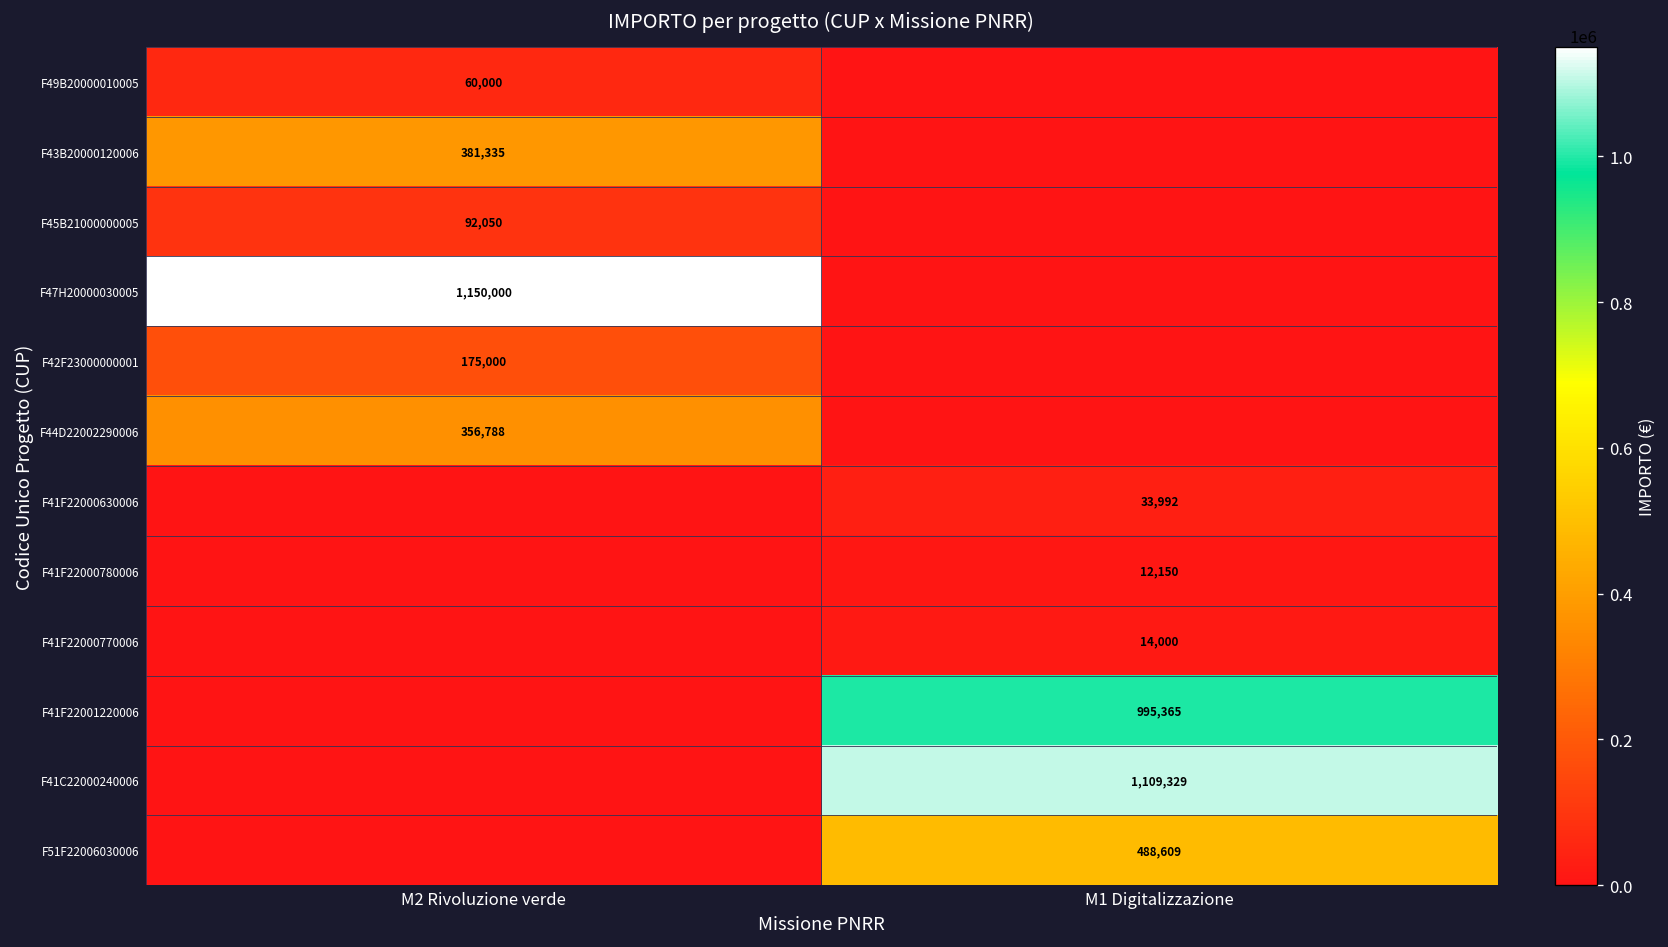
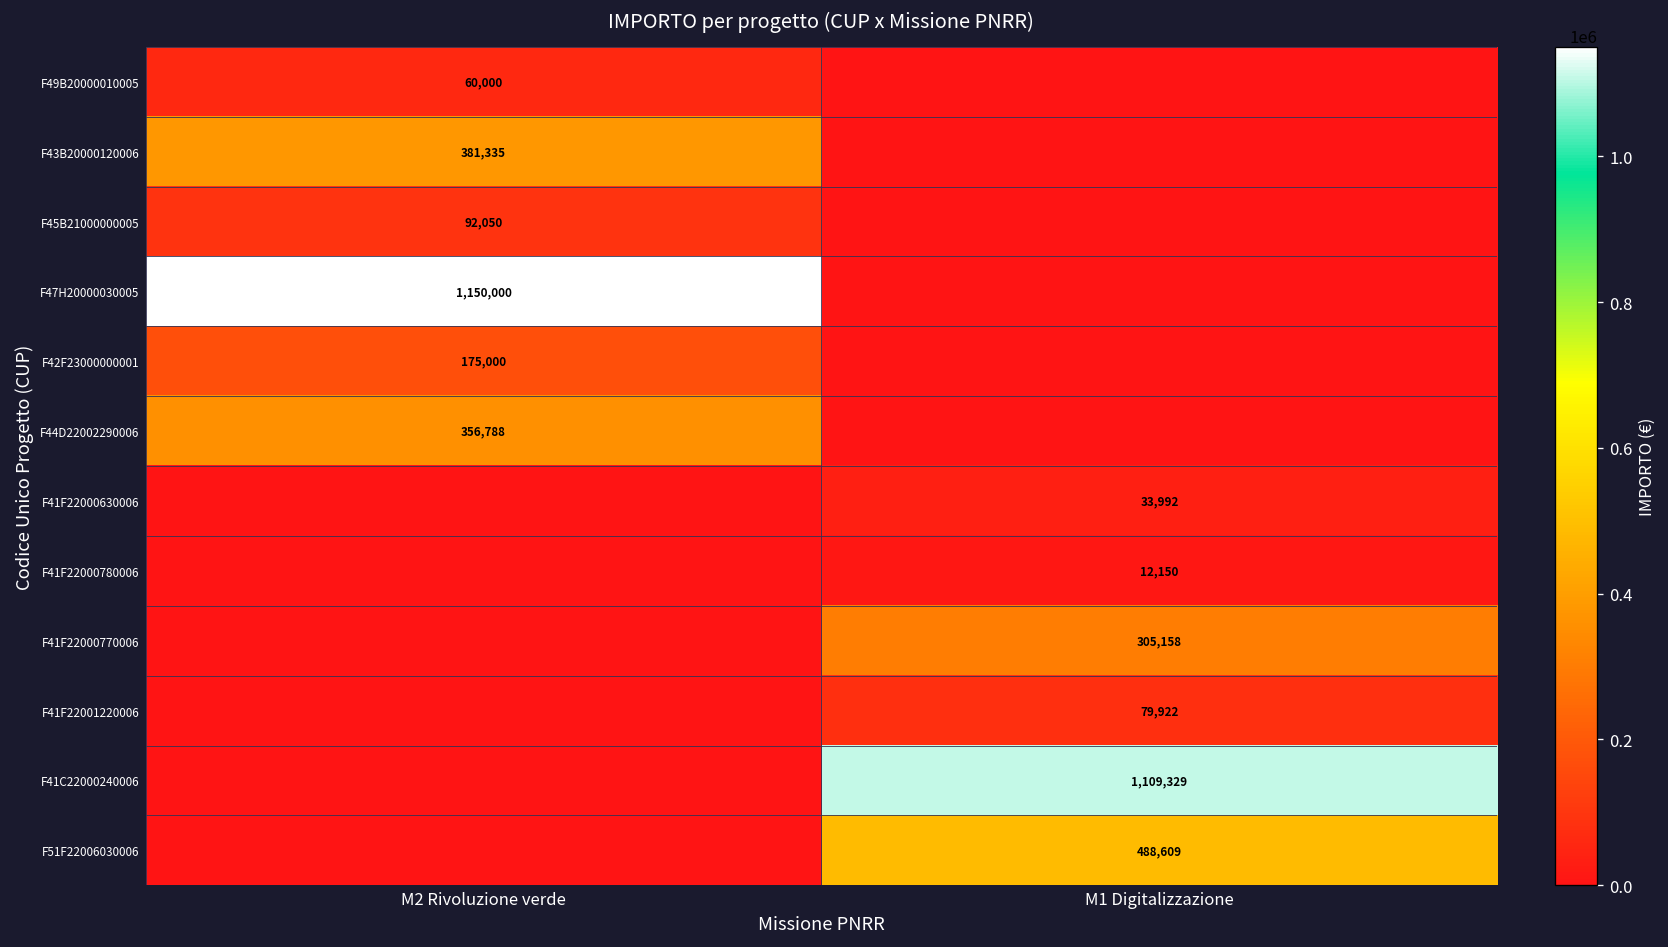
F41F22000770006, M1 Digitalizzazione: 14,000 -> 305,158
F41F22001220006, M1 Digitalizzazione: 995,365 -> 79,922
